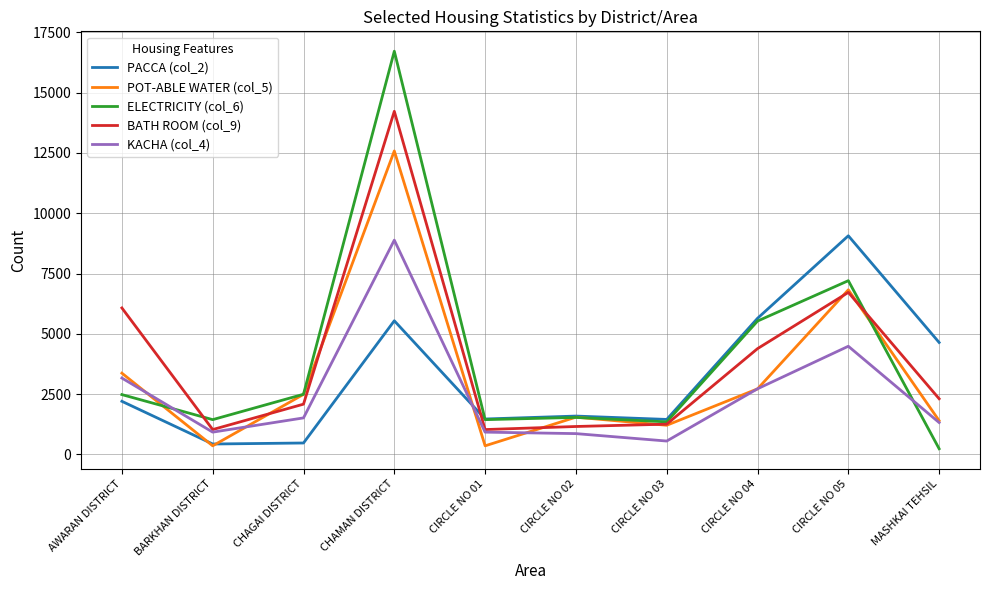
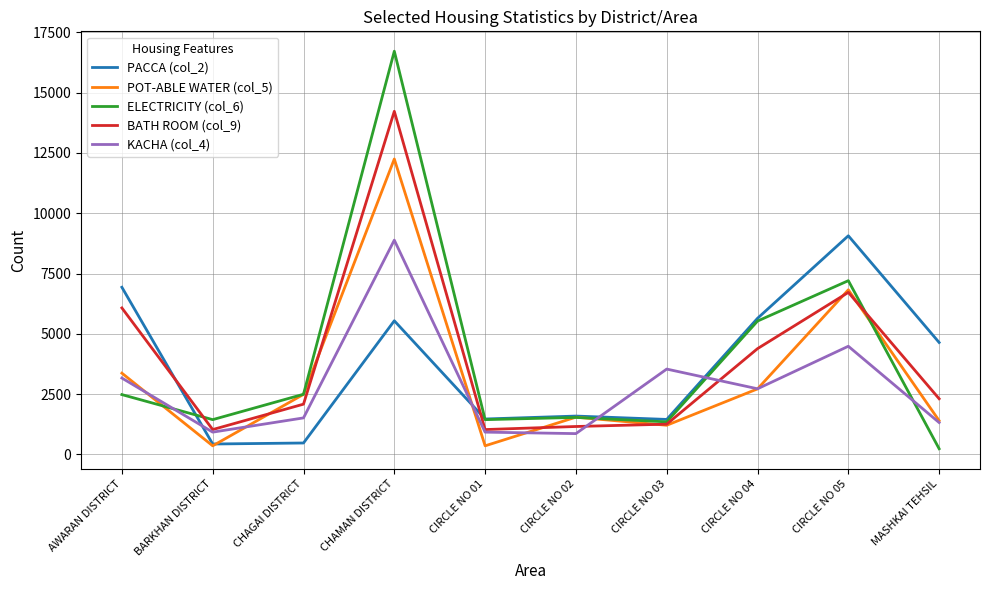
PACCA (col_2), AWARAN DISTRICT: 2200 -> 6900
POT-ABLE WATER (col_5), CHAMAN DISTRICT: 12600 -> 12200
KACHA (col_4), CIRCLE NO 03: 600 -> 3500
